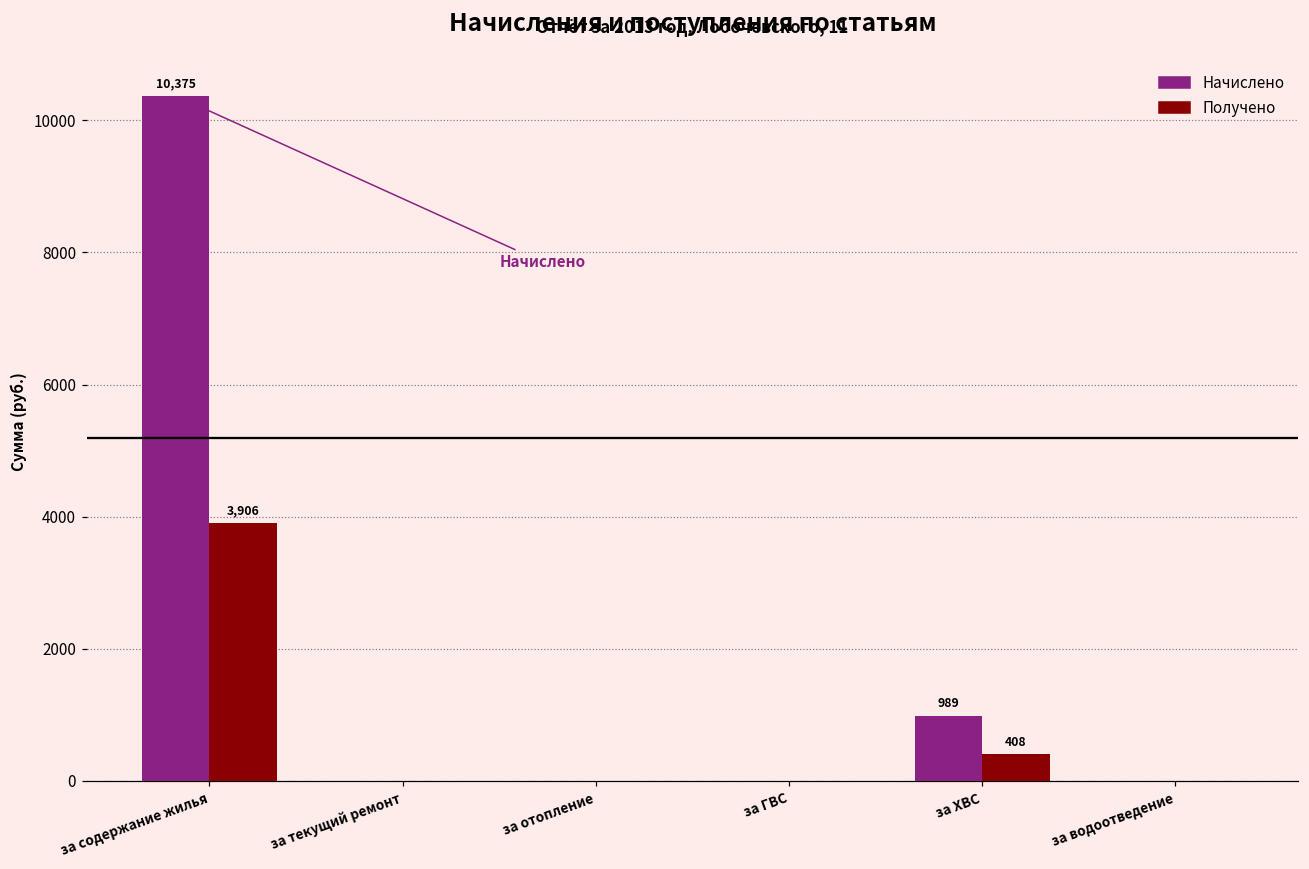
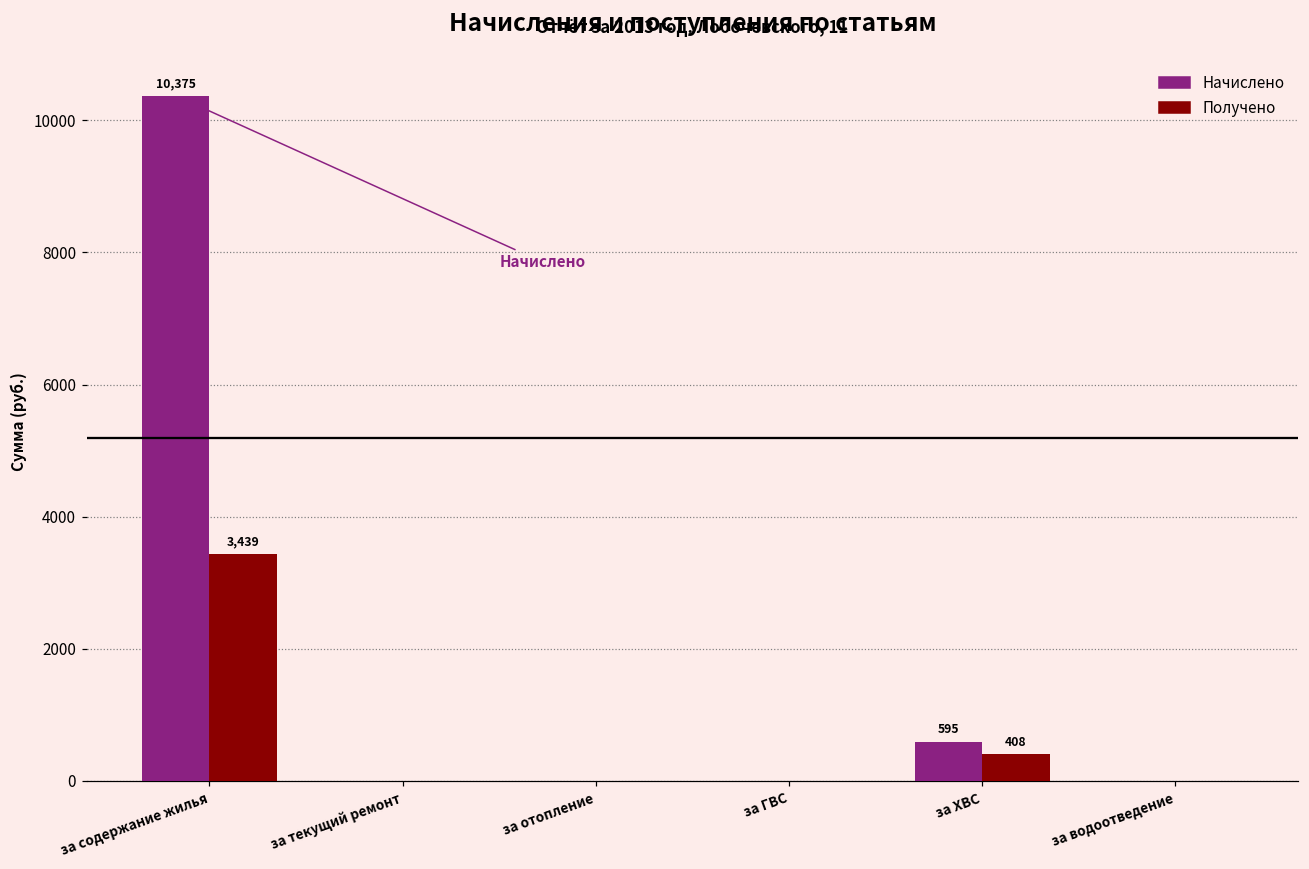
Получено, за содержание жилья: 3,906 -> 3,439
Начислено, за ХВС: 989 -> 595
